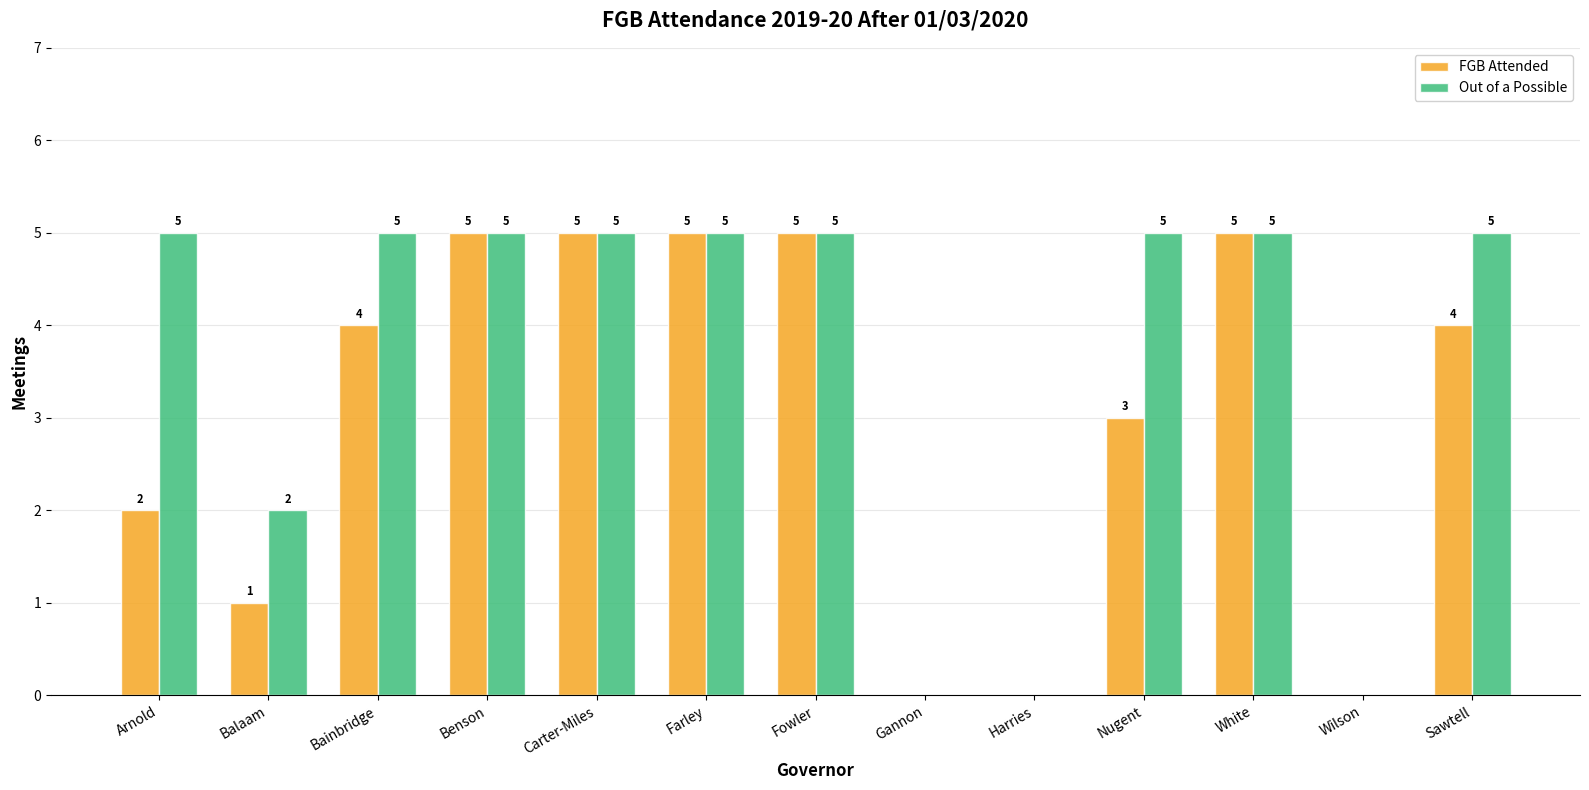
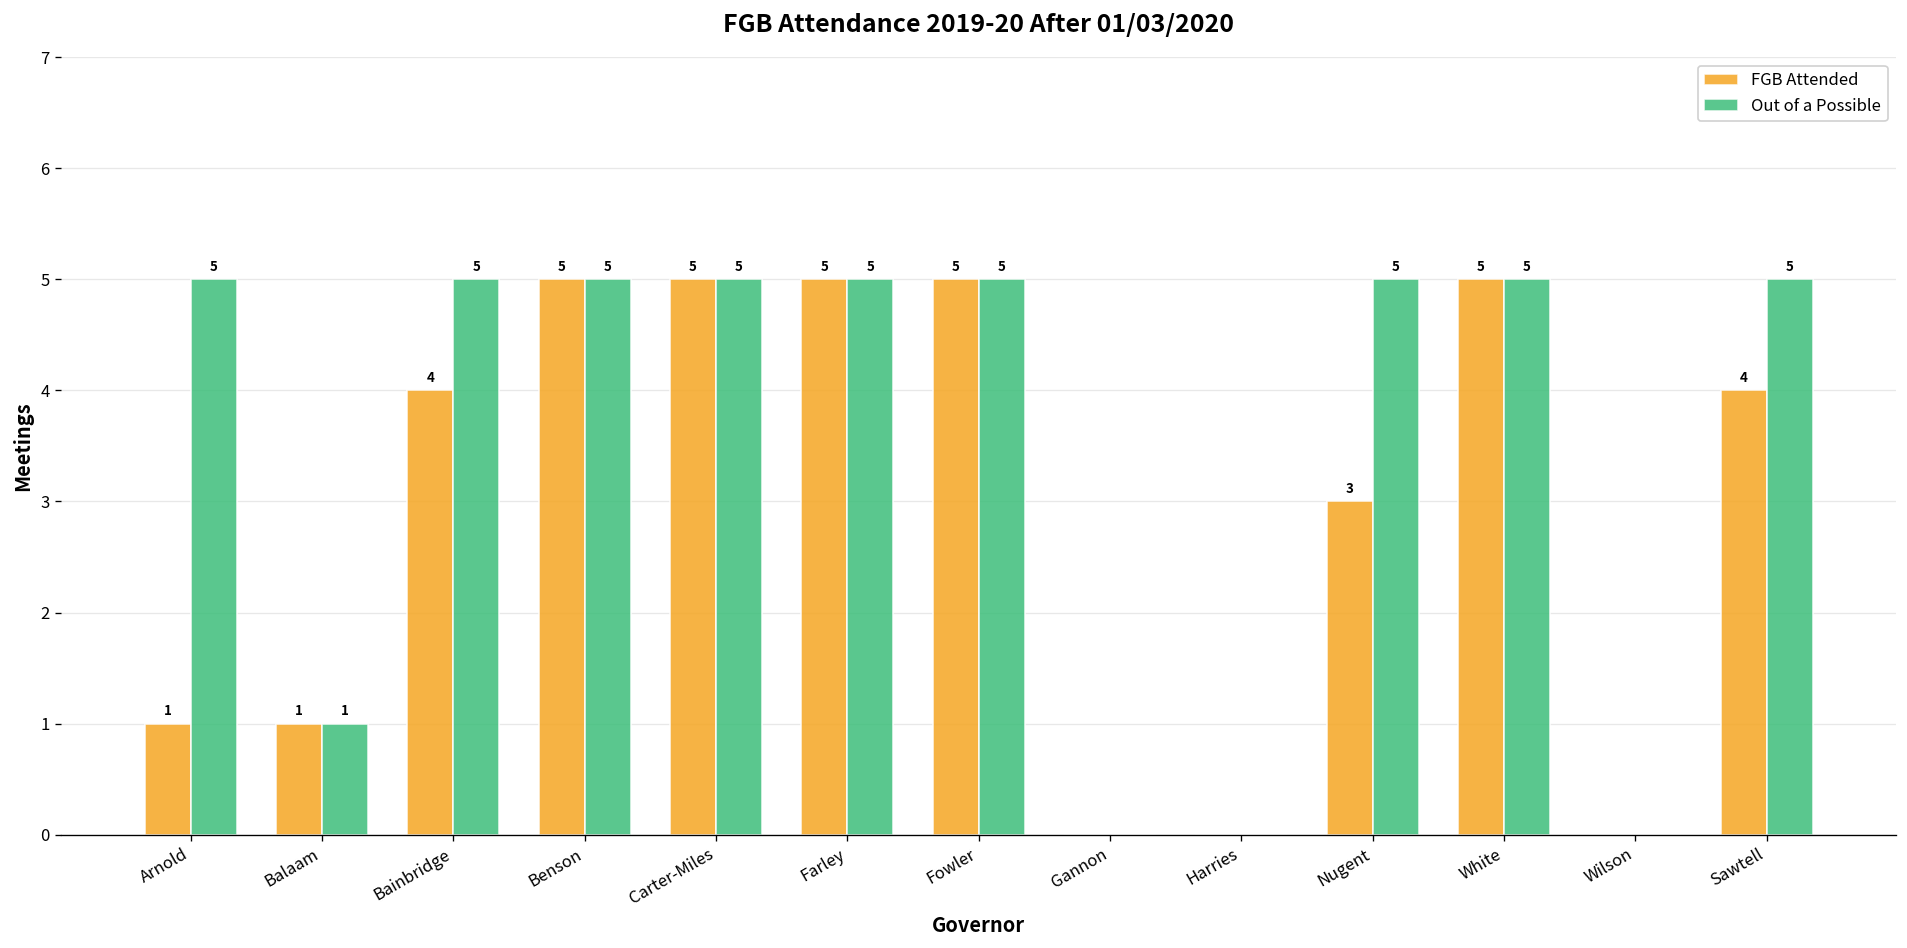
FGB Attended, Arnold: 2 -> 1
Out of a Possible, Balaam: 2 -> 1
